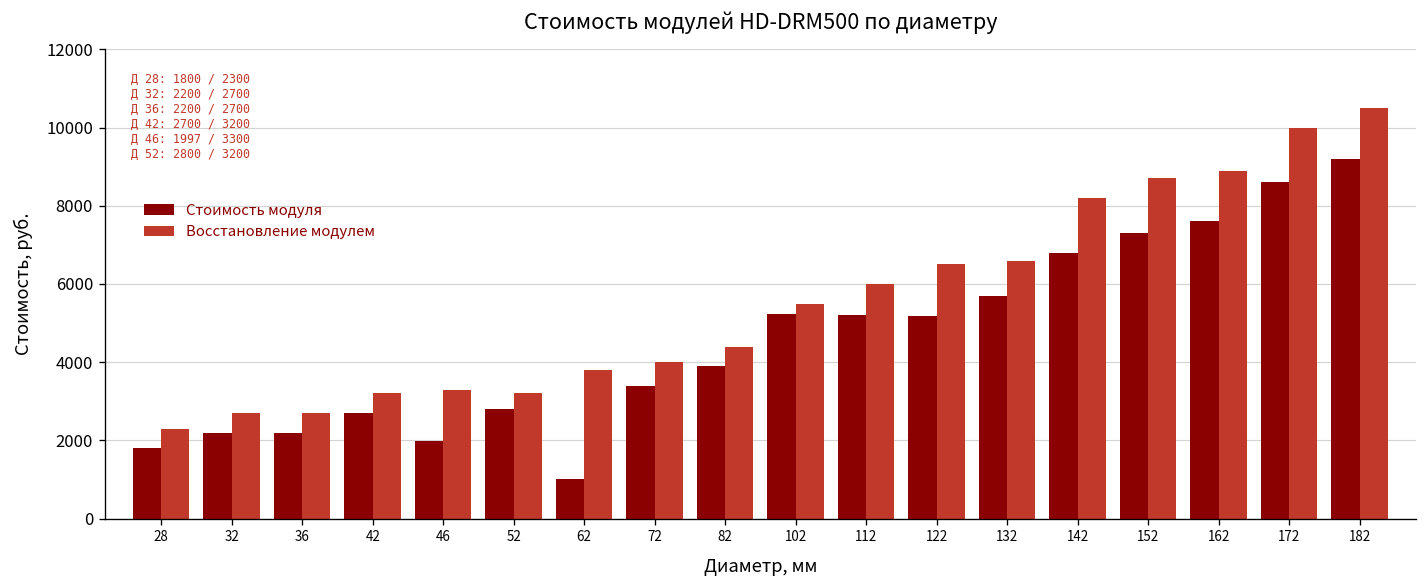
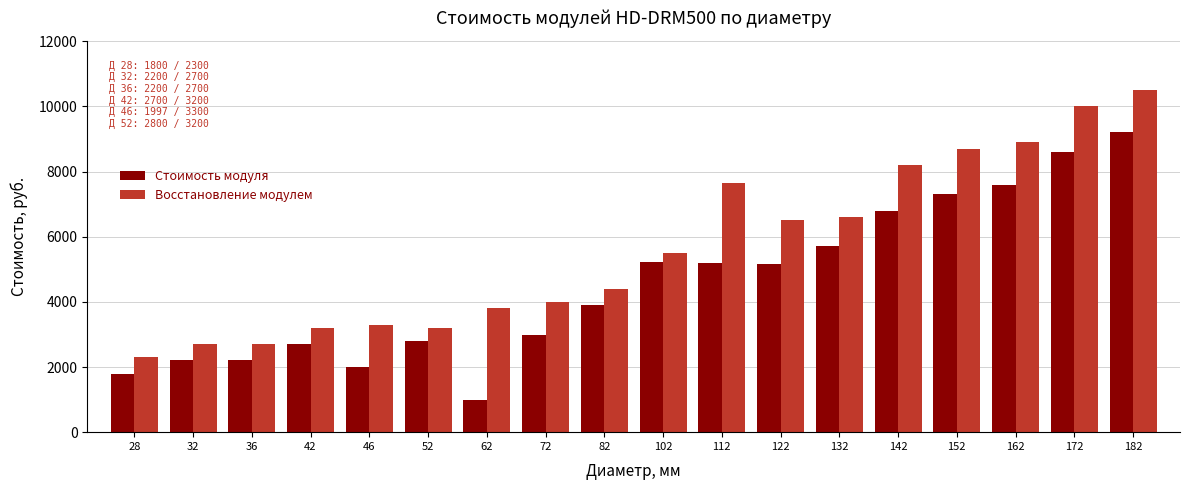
Стоимость модуля, 72: 3400 -> 3000
Восстановление модулем, 112: 6000 -> 7700
